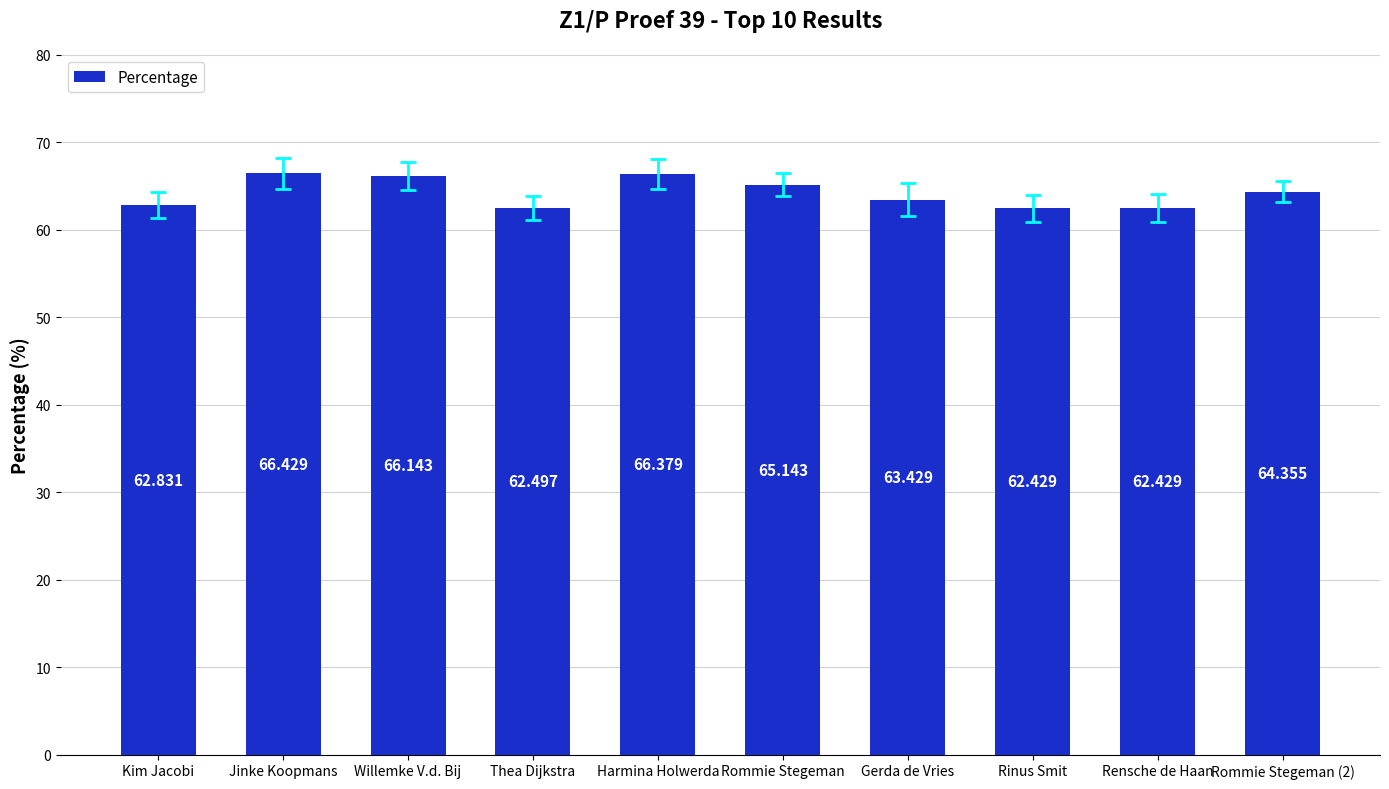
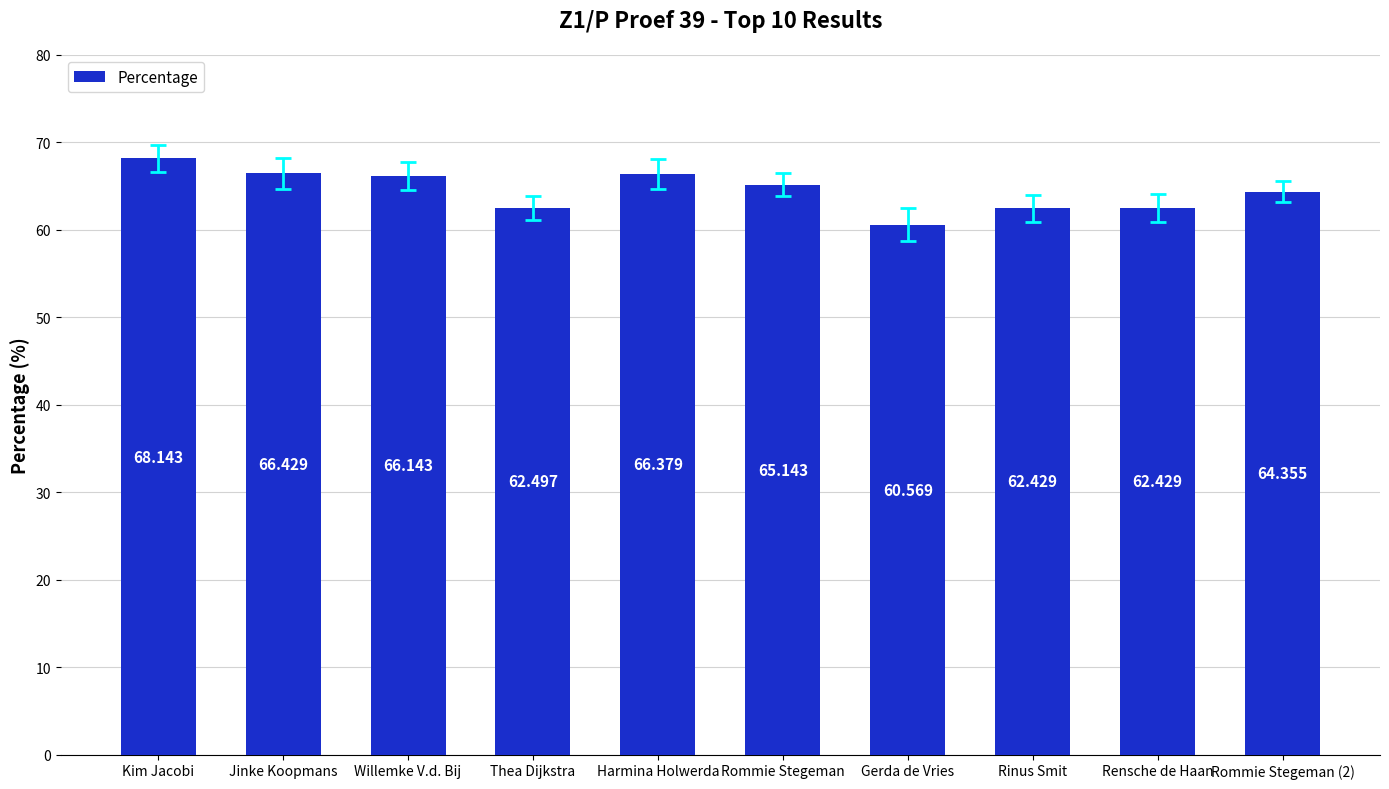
Percentage, Kim Jacobi: 62.831 -> 68.143
Percentage, Gerda de Vries: 63.429 -> 60.569
